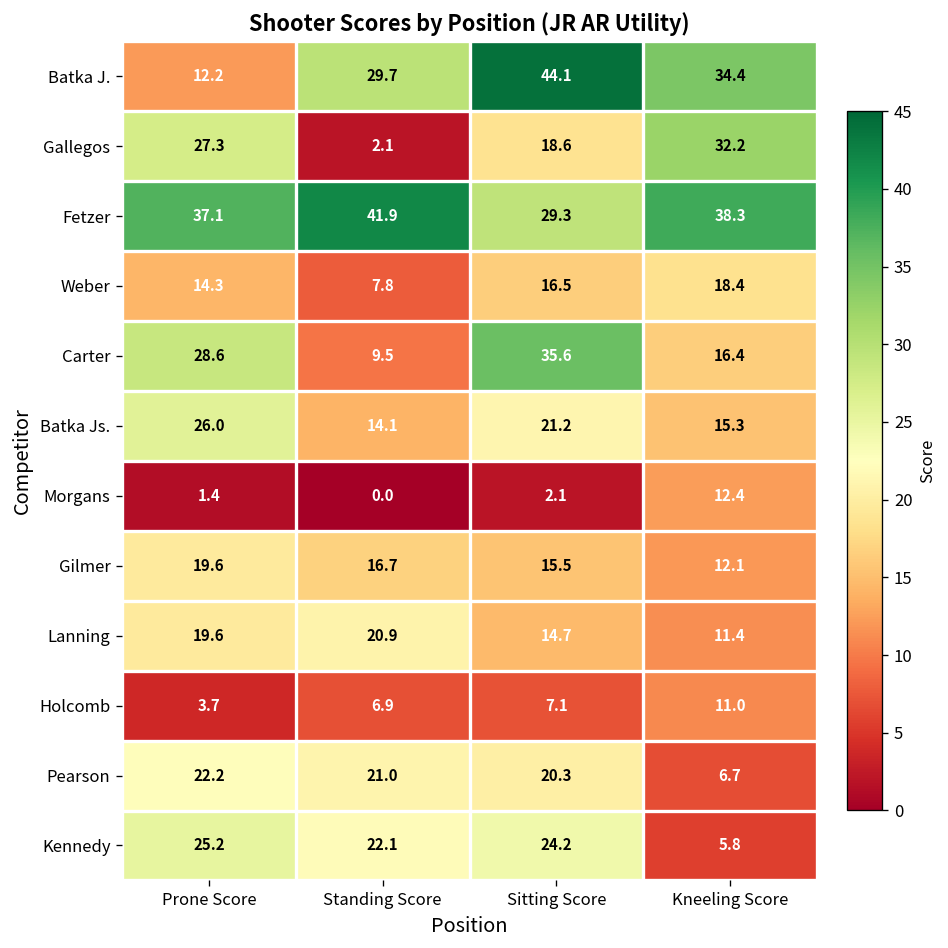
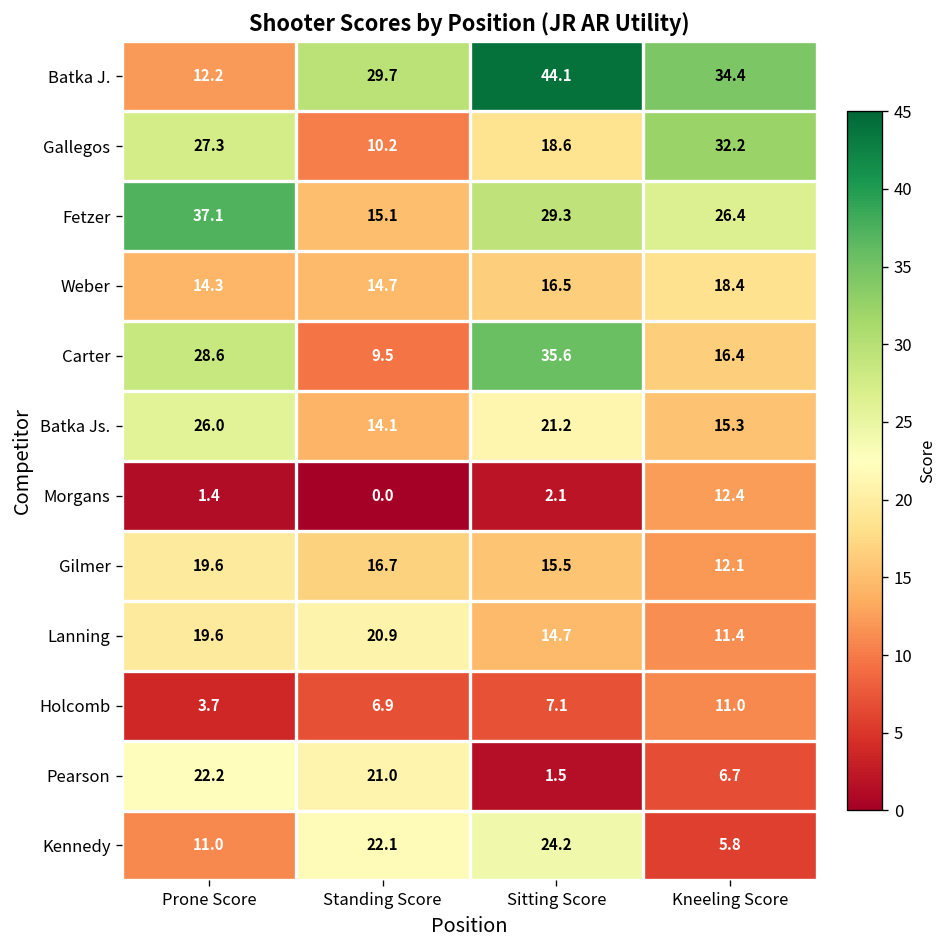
Gallegos, Standing Score: 2.1 -> 10.2
Fetzer, Standing Score: 41.9 -> 15.1
Fetzer, Kneeling Score: 38.3 -> 26.4
Weber, Standing Score: 7.8 -> 14.7
Pearson, Sitting Score: 20.3 -> 1.5
Kennedy, Prone Score: 25.2 -> 11.0
